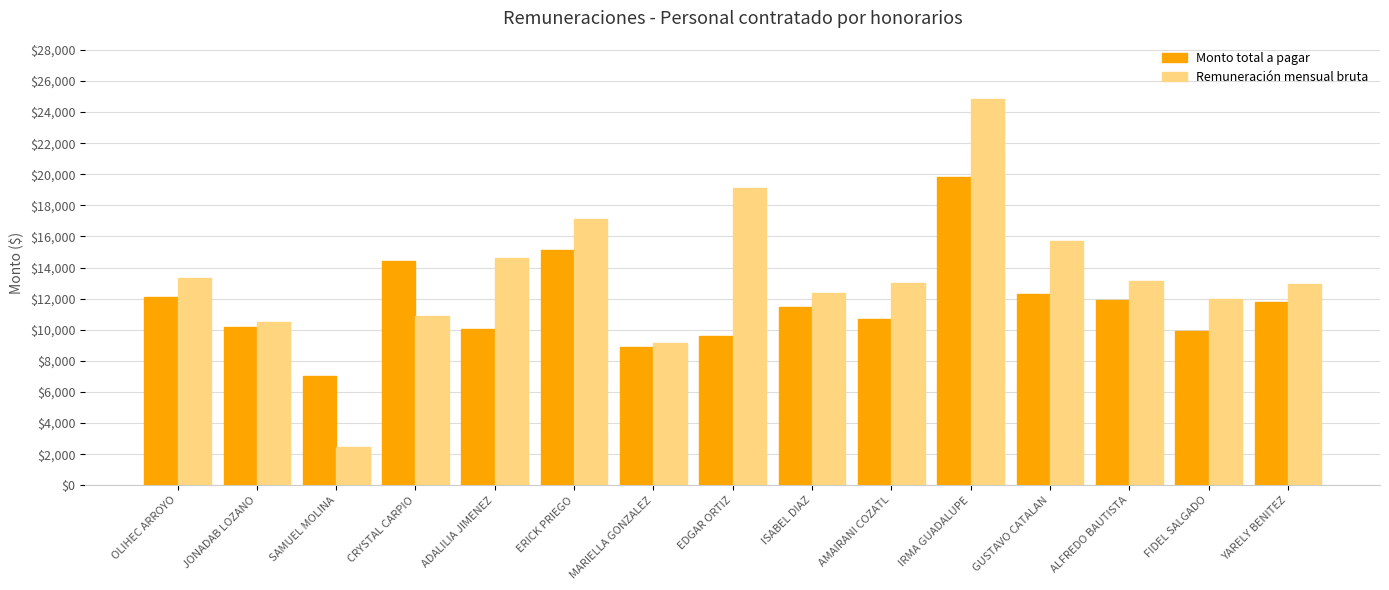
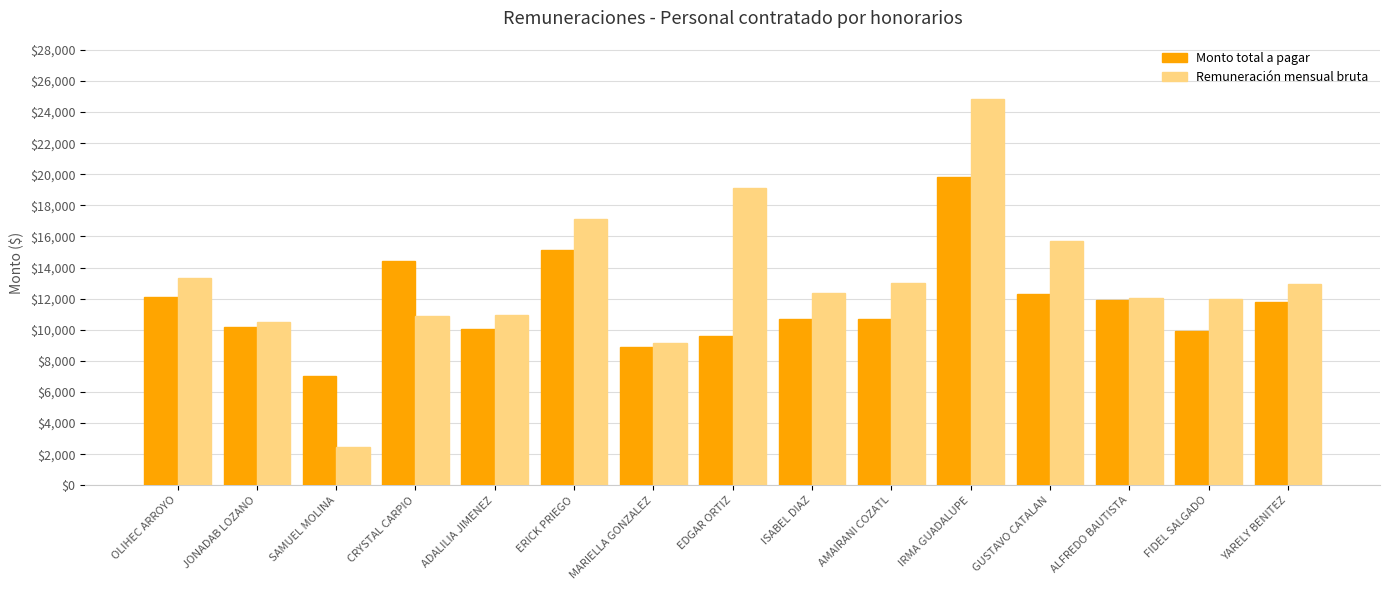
Remuneración mensual bruta, ADALILIA JIMENEZ: $14,600 -> $10,900
Monto total a pagar, ISABEL DIAZ: $11,400 -> $10,700
Remuneración mensual bruta, ALFREDO BAUTISTA: $13,200 -> $12,100
